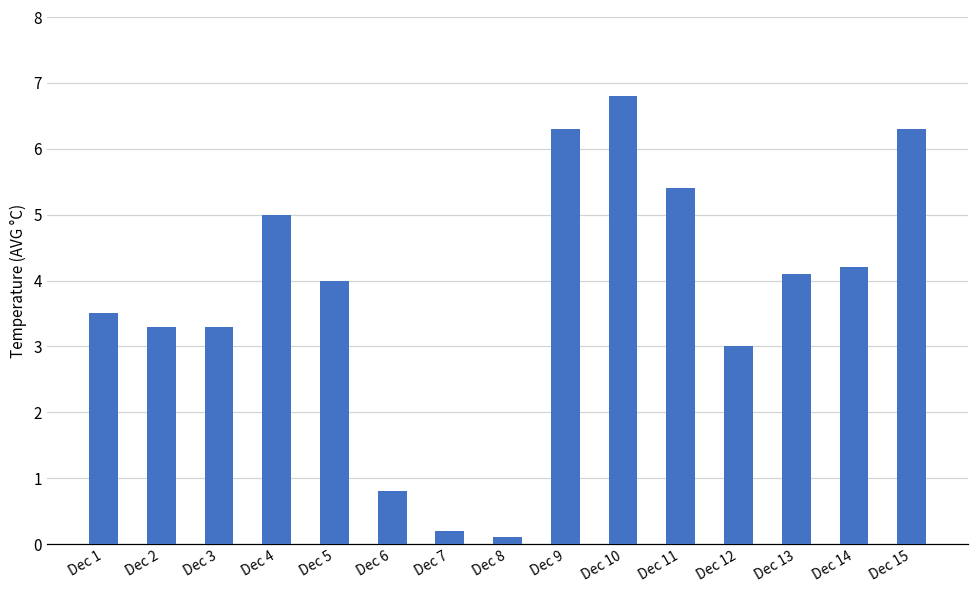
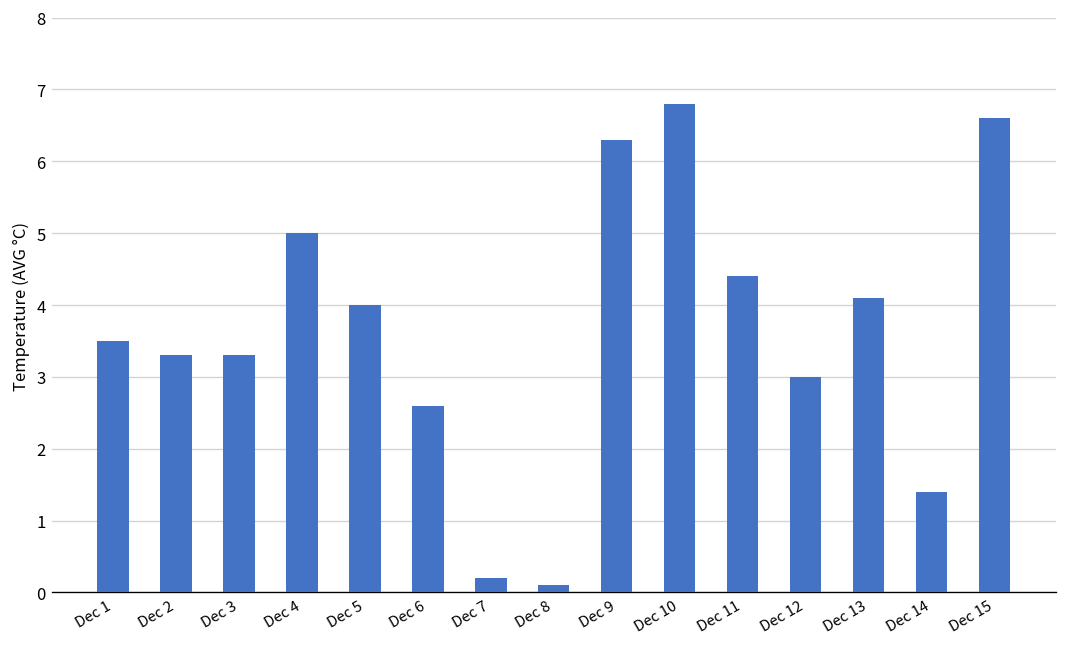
Dec 6: 0.8 -> 2.6
Dec 11: 5.4 -> 4.4
Dec 14: 4.2 -> 1.4
Dec 15: 6.3 -> 6.6
